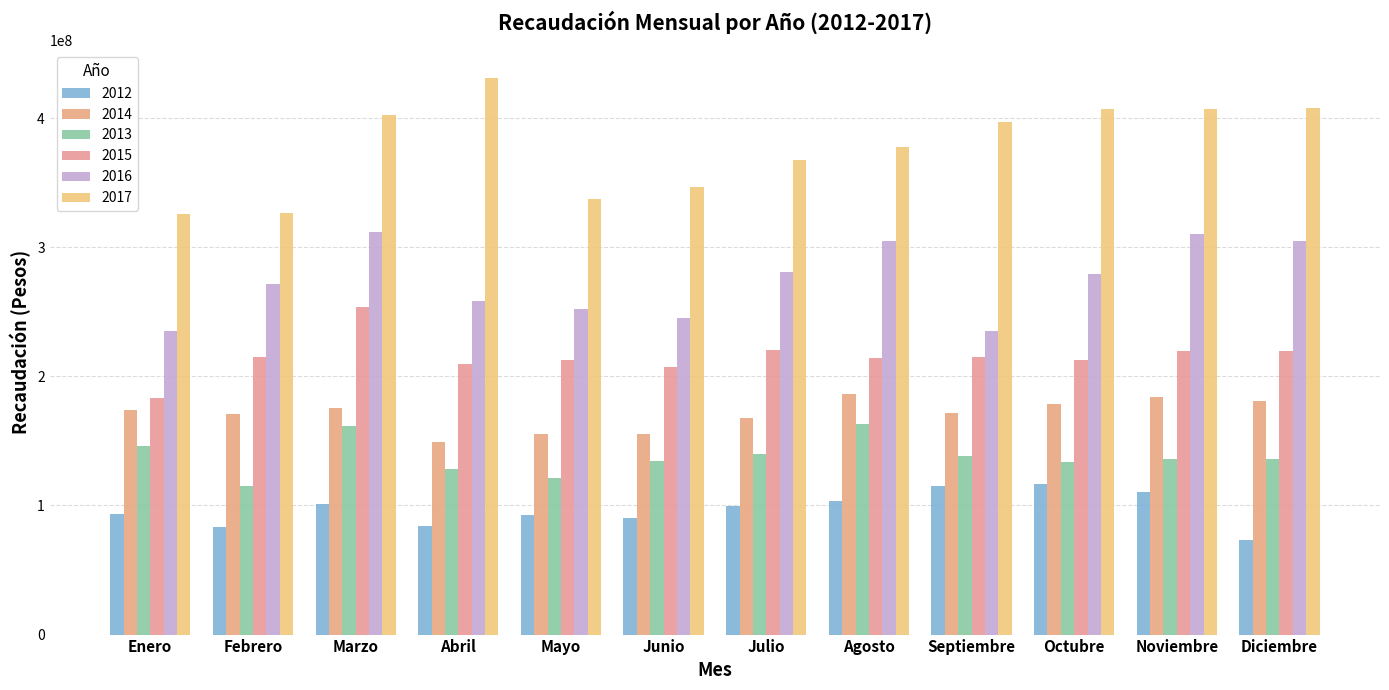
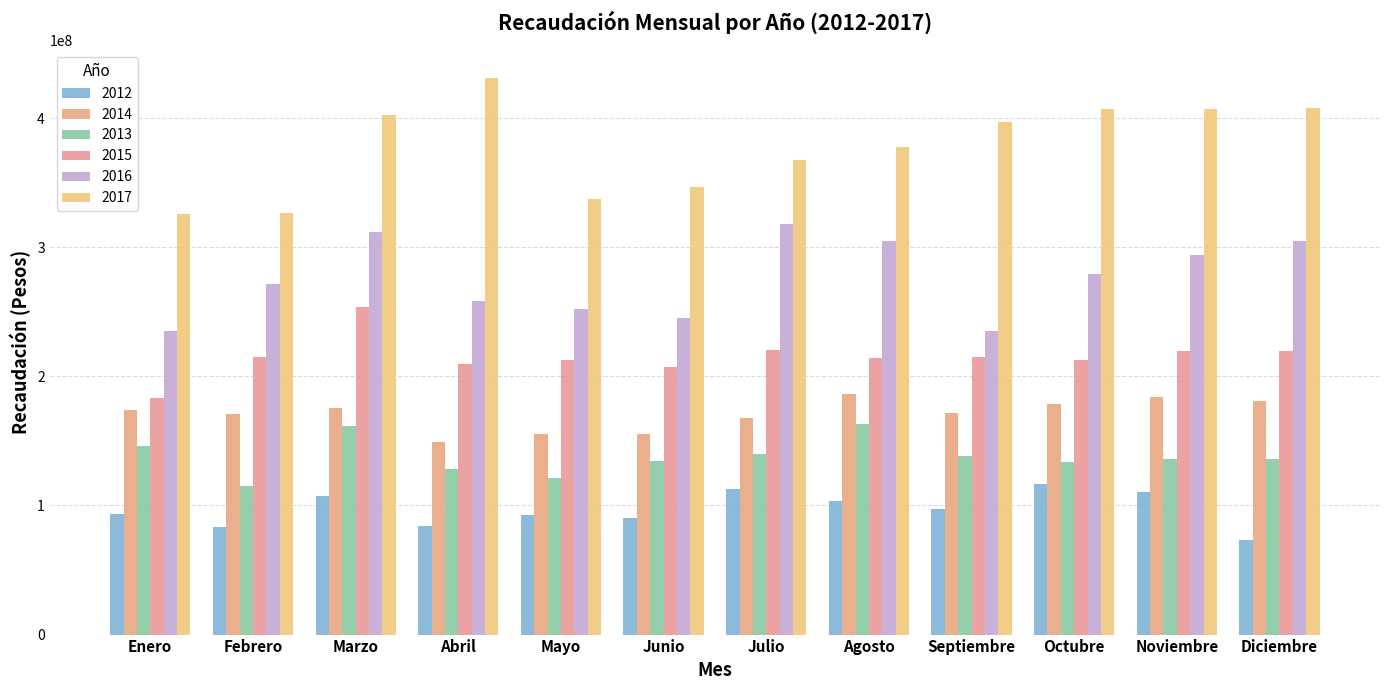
2012, Marzo: 101000000 -> 108000000
2012, Julio: 99000000 -> 113000000
2016, Julio: 281000000 -> 318000000
2012, Septiembre: 115000000 -> 97000000
2016, Noviembre: 311000000 -> 294000000
